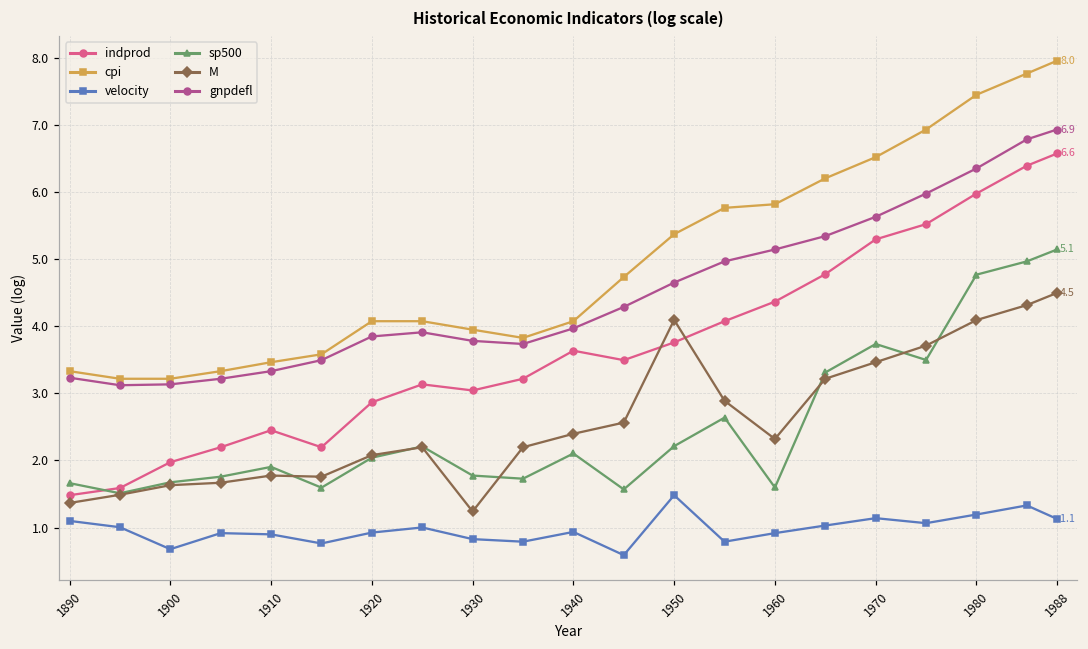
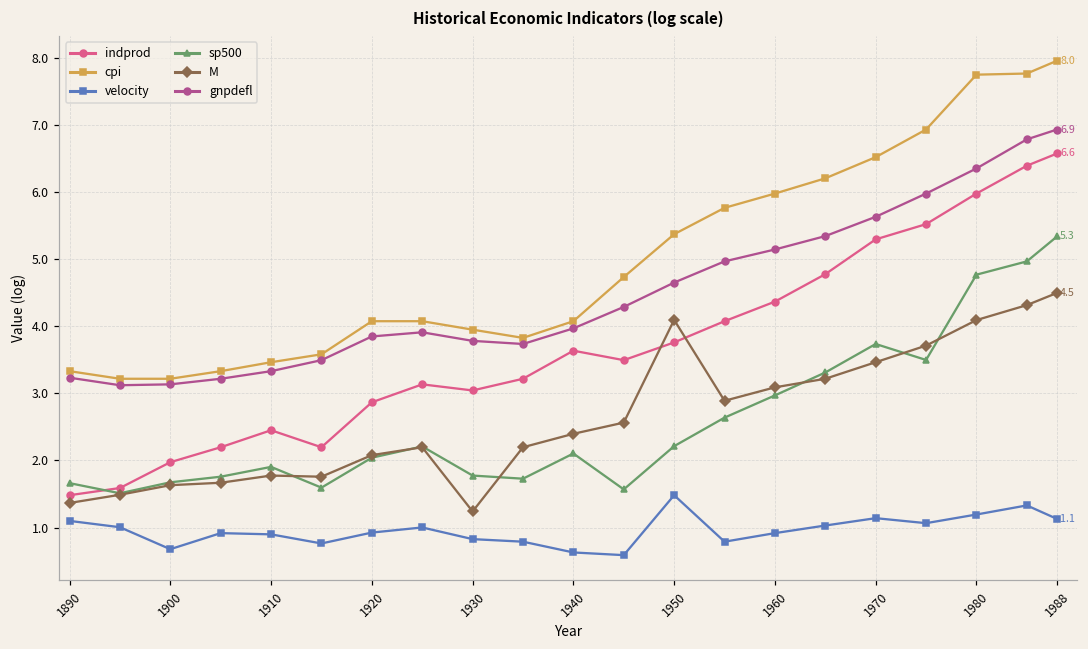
velocity, 1940: 0.9 -> 0.6
cpi, 1960: 5.8 -> 6.0
sp500, 1960: 1.6 -> 3.0
M, 1960: 2.3 -> 3.1
cpi, 1980: 7.5 -> 7.8
sp500, 1988: 5.1 -> 5.3
